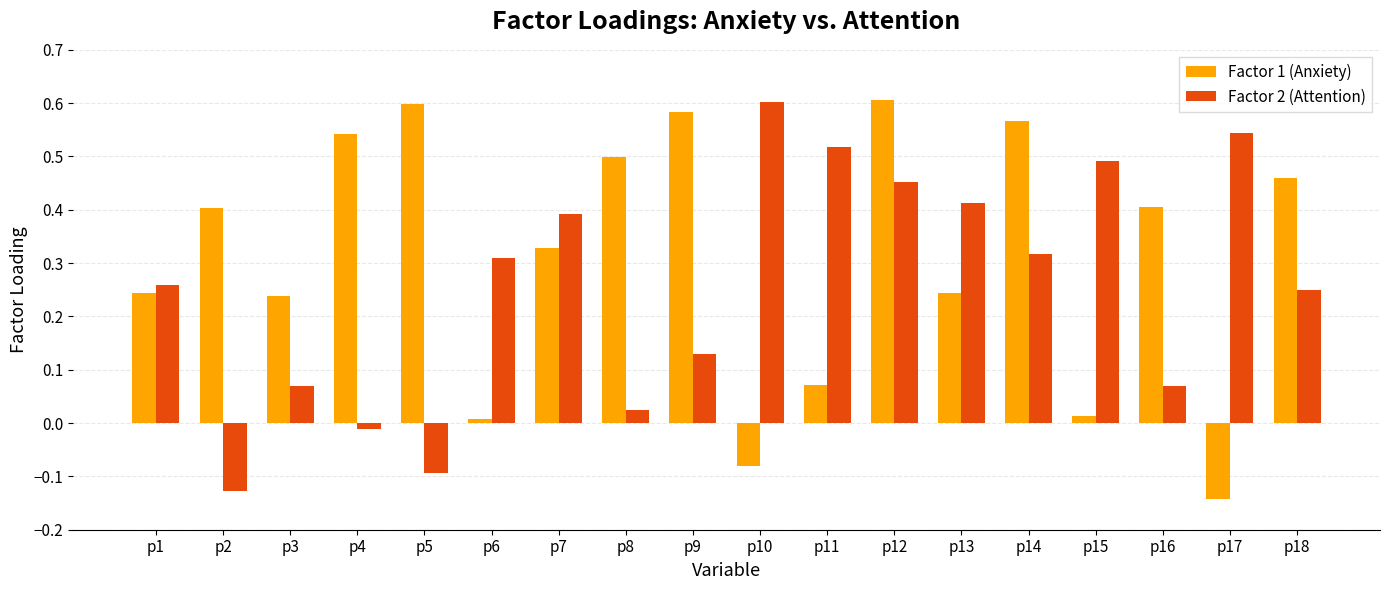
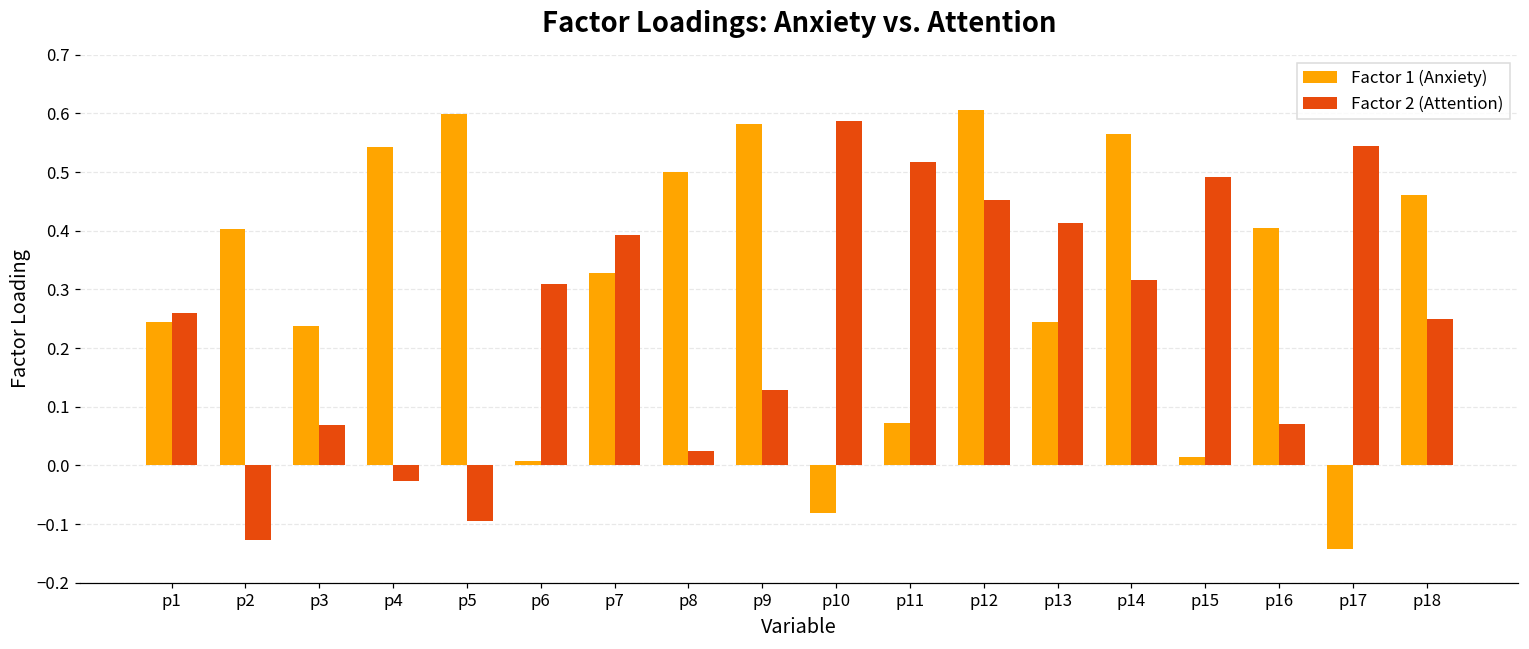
Factor 2 (Attention), p4: -0.01 -> -0.03
Factor 2 (Attention), p10: 0.60 -> 0.59
